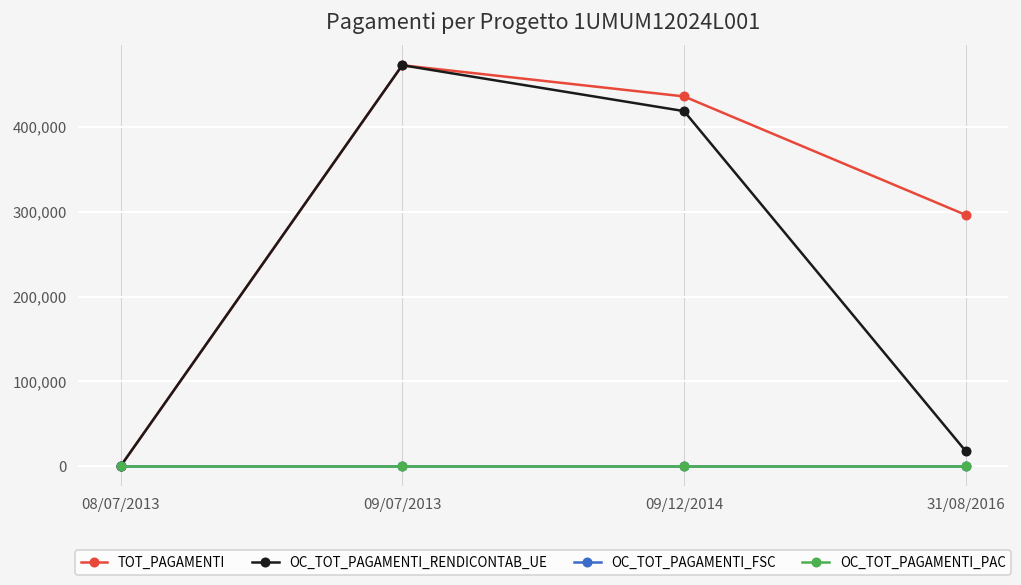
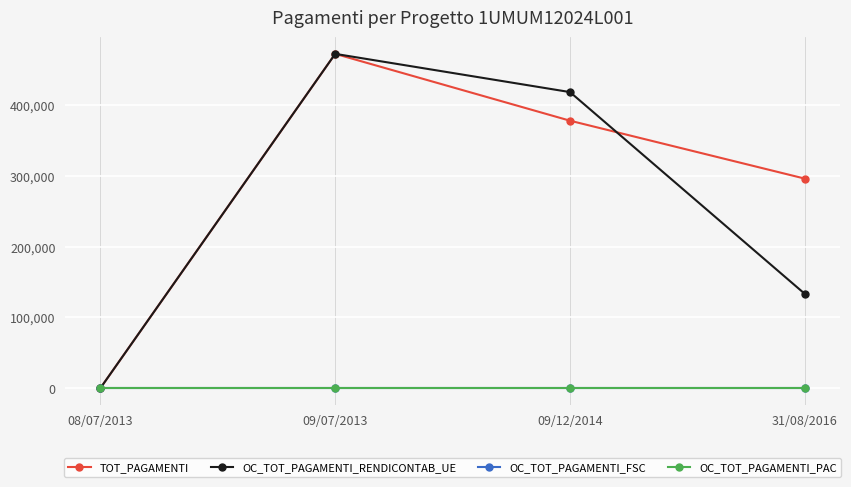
TOT_PAGAMENTI, 09/12/2014: 440,000 -> 380,000
OC_TOT_PAGAMENTI_RENDICONTAB_UE, 31/08/2016: 20,000 -> 130,000
